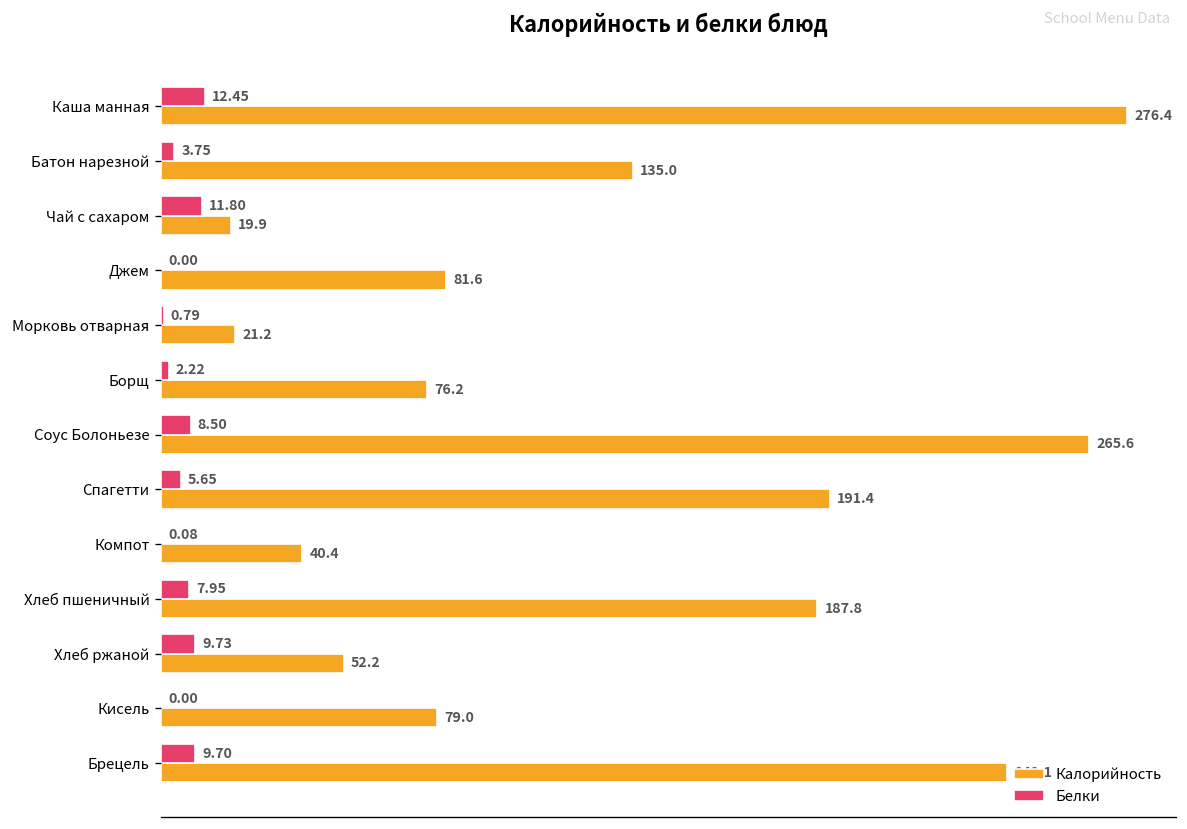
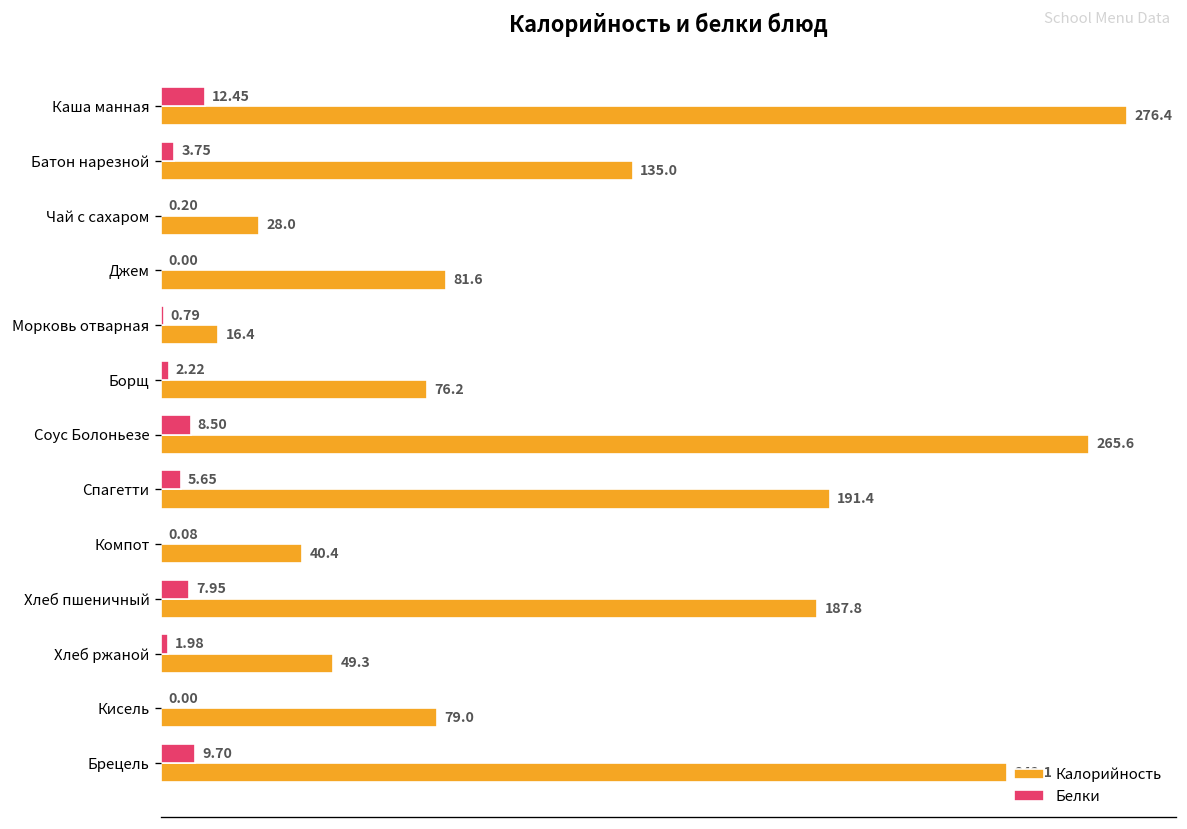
Белки, Чай с сахаром: 11.80 -> 0.20
Калорийность, Чай с сахаром: 19.9 -> 28.0
Калорийность, Морковь отварная: 21.2 -> 16.4
Белки, Хлеб ржаной: 9.73 -> 1.98
Калорийность, Хлеб ржаной: 52.2 -> 49.3
